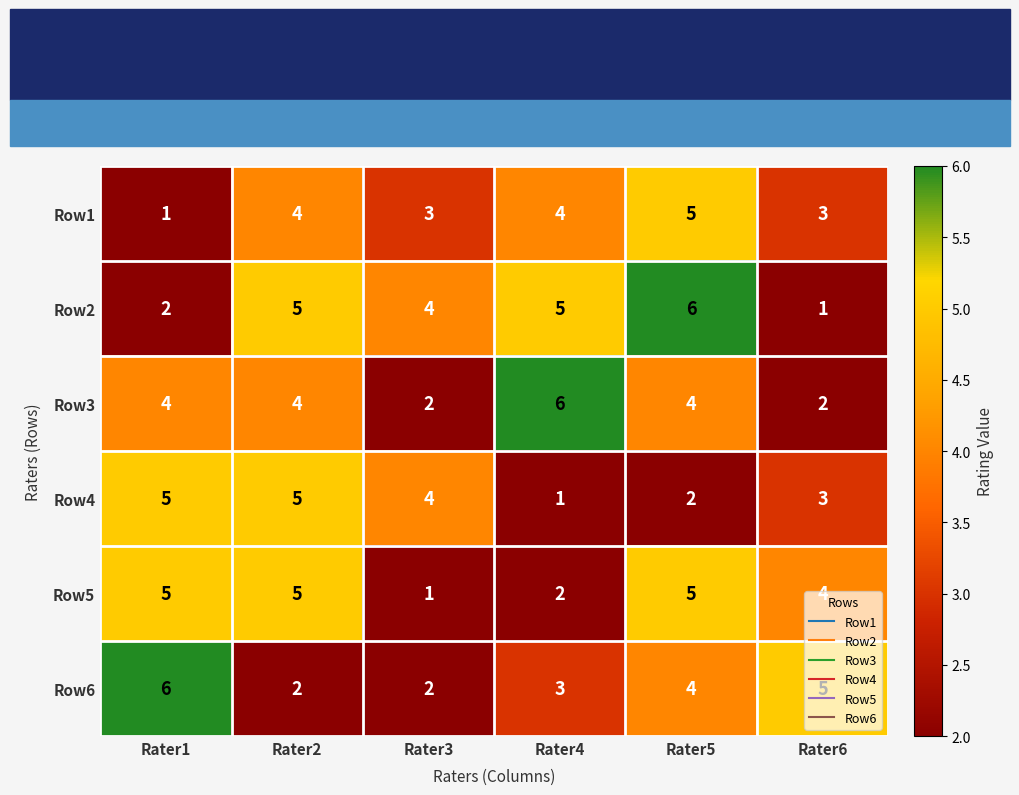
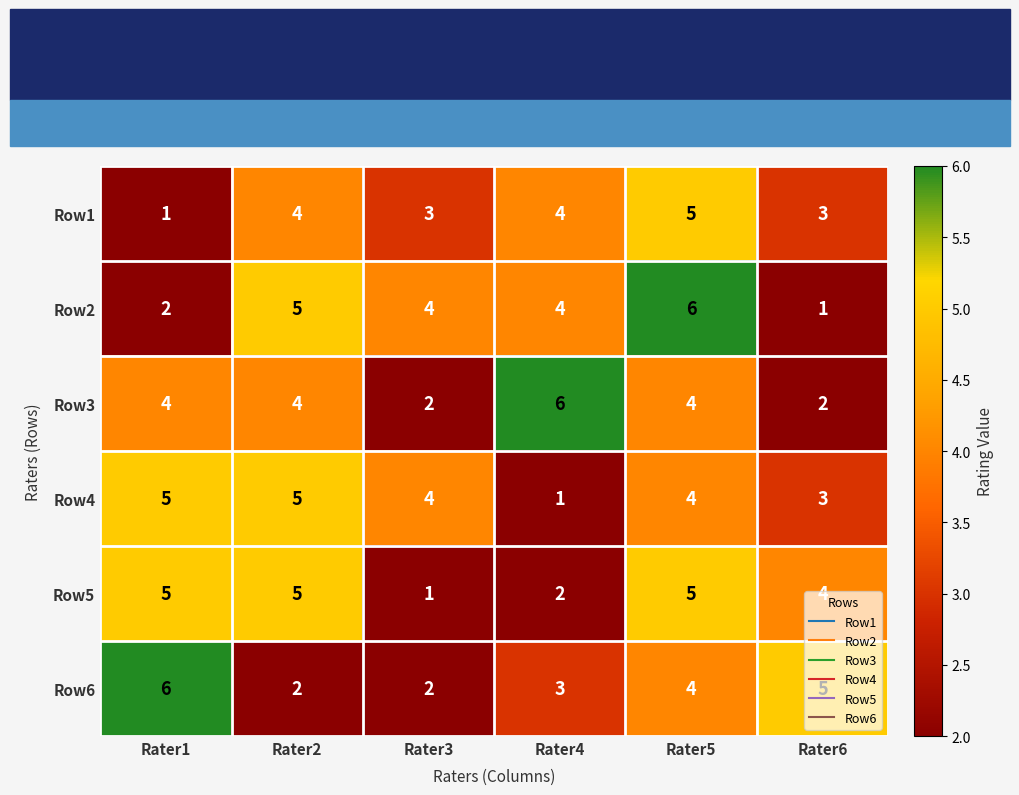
Row2, Rater4: 5 -> 4
Row4, Rater5: 2 -> 4
